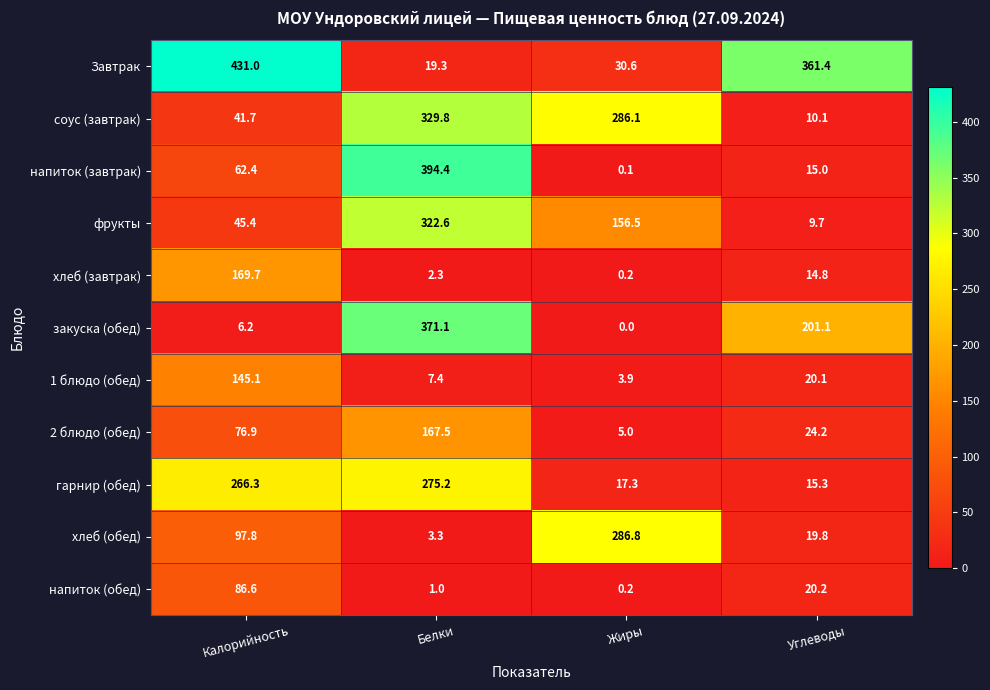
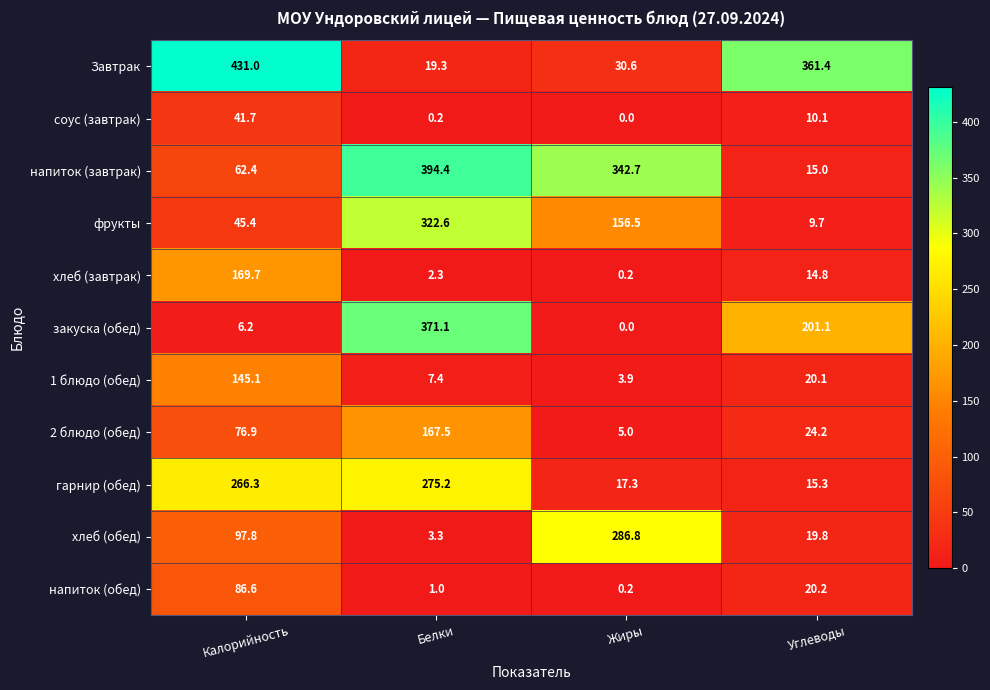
соус (завтрак), Белки: 329.8 -> 0.2
соус (завтрак), Жиры: 286.1 -> 0.0
напиток (завтрак), Жиры: 0.1 -> 342.7
